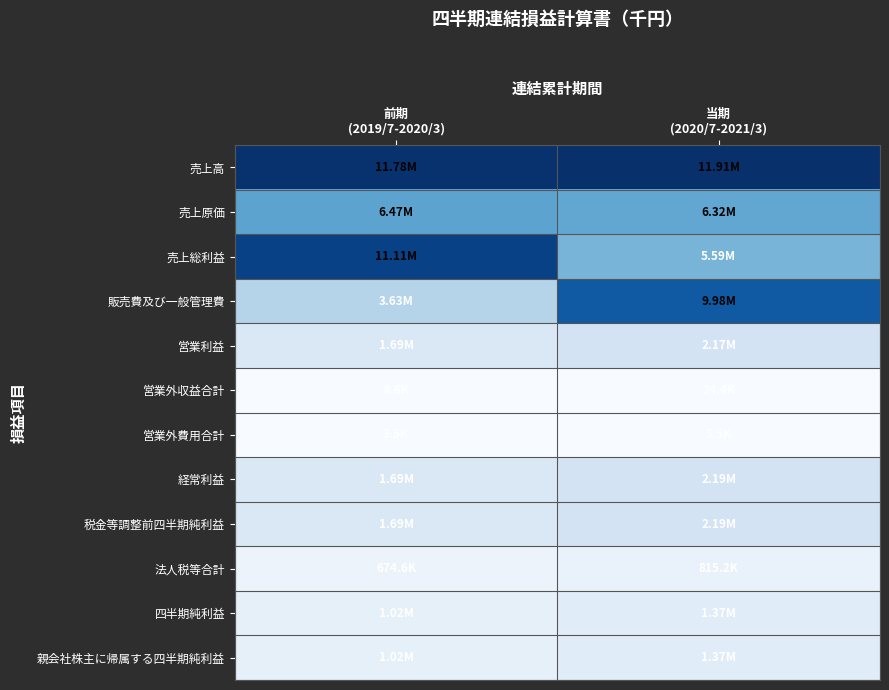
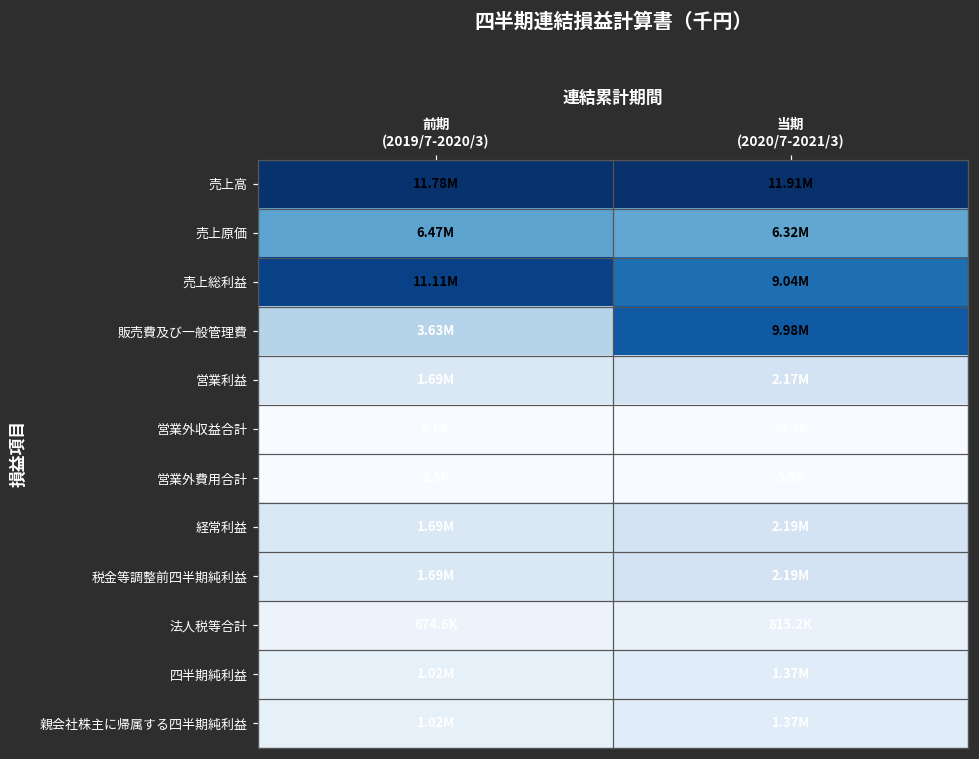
売上総利益, 当期 (2020/7-2021/3): 5.59M -> 9.04M
